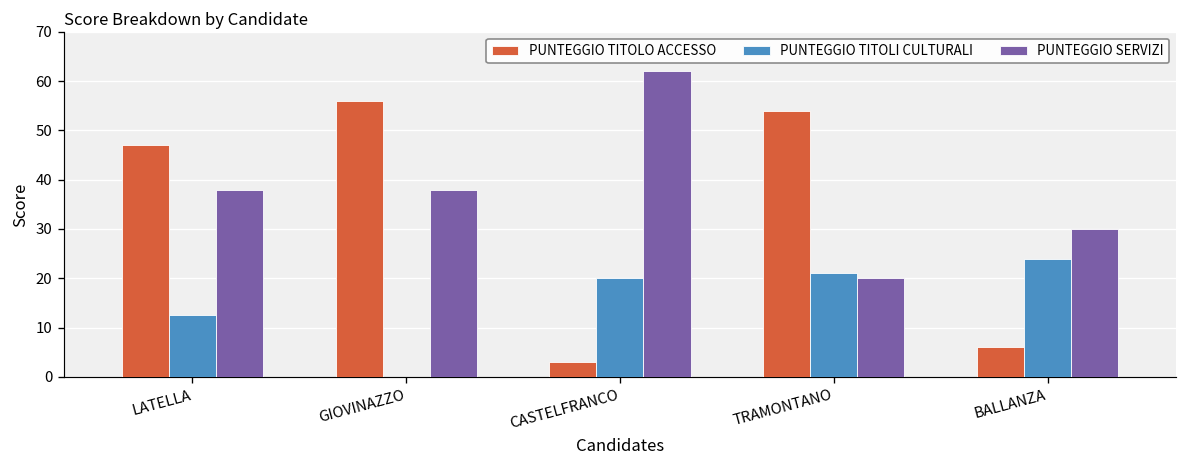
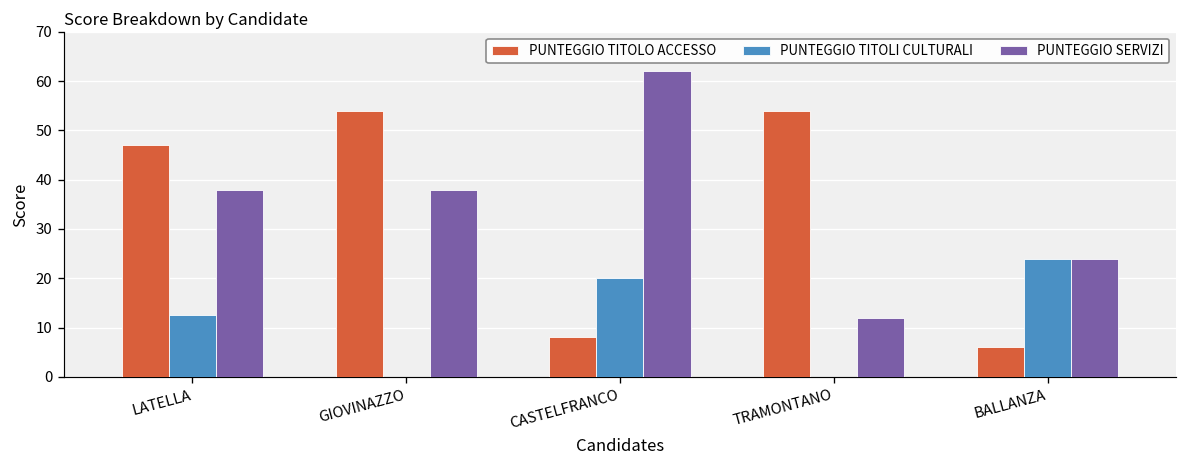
PUNTEGGIO TITOLO ACCESSO, GIOVINAZZO: 56 -> 54
PUNTEGGIO TITOLO ACCESSO, CASTELFRANCO: 3 -> 8
PUNTEGGIO TITOLI CULTURALI, TRAMONTANO: 21 -> 0
PUNTEGGIO SERVIZI, TRAMONTANO: 20 -> 12
PUNTEGGIO SERVIZI, BALLANZA: 30 -> 24
